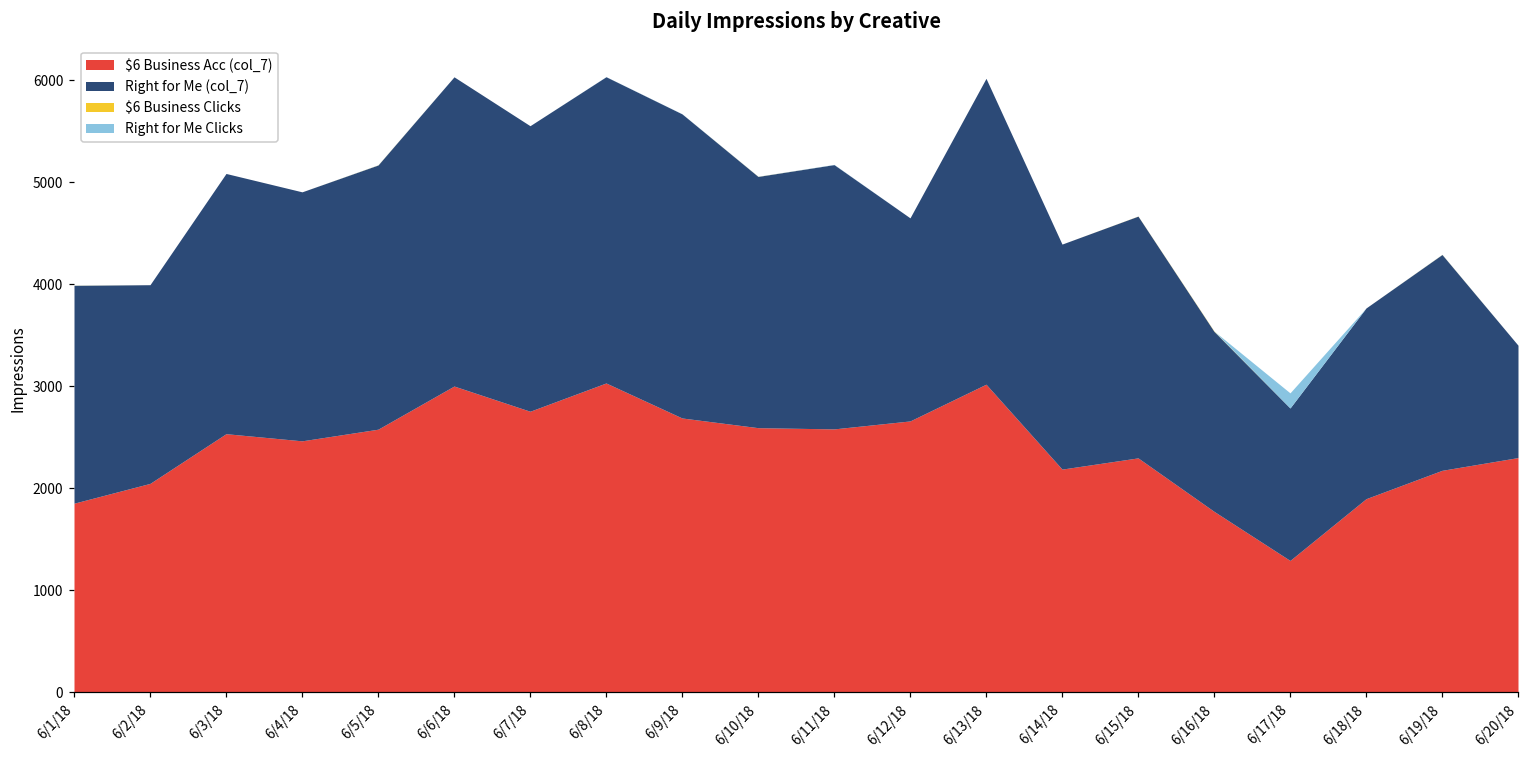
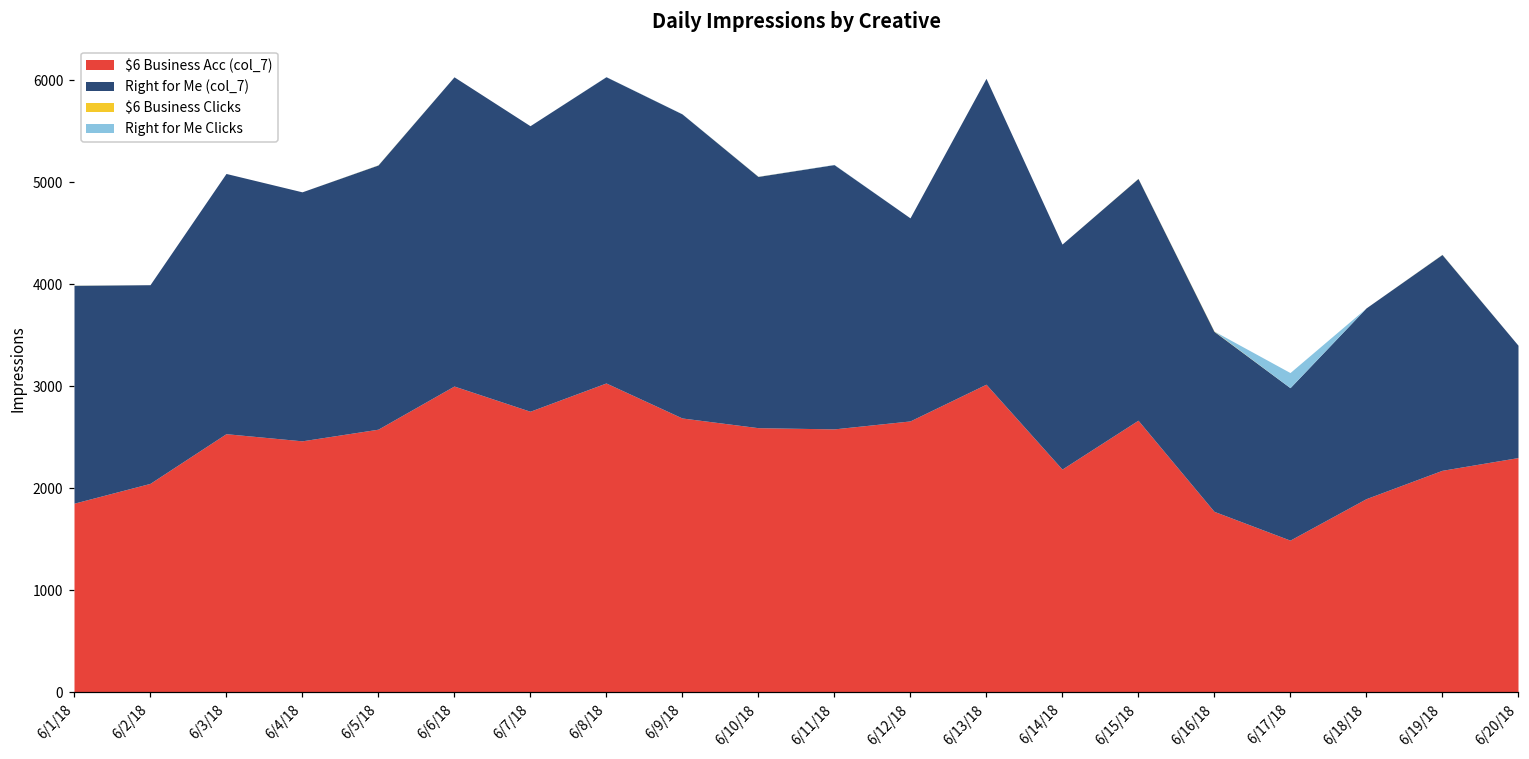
$6 Business Acc (col_7), 6/15/18: 2300 -> 2700
$6 Business Acc (col_7), 6/17/18: 1300 -> 1500
